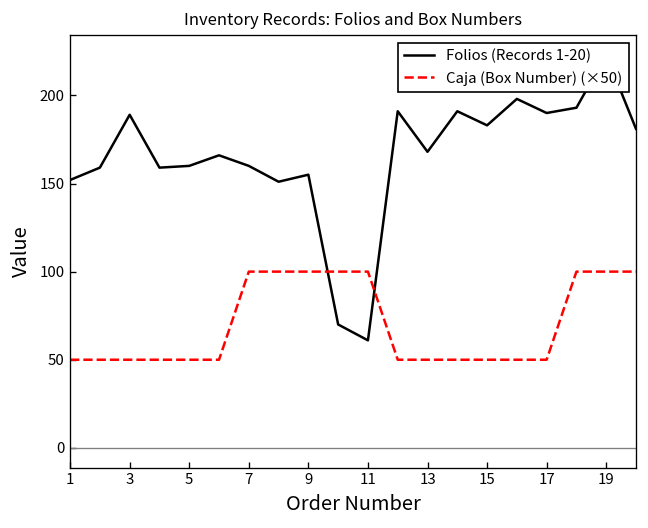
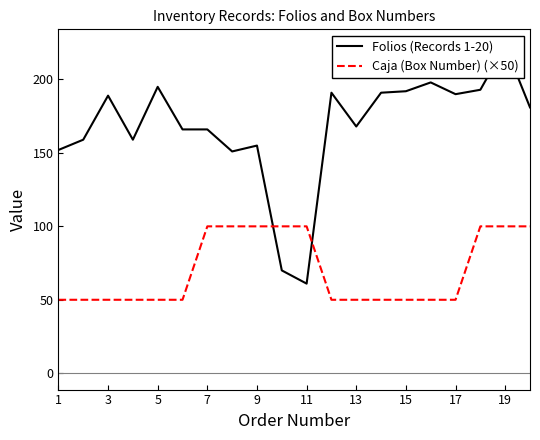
Folios (Records 1-20), 5: 160 -> 195
Folios (Records 1-20), 7: 160 -> 166
Folios (Records 1-20), 15: 183 -> 192
